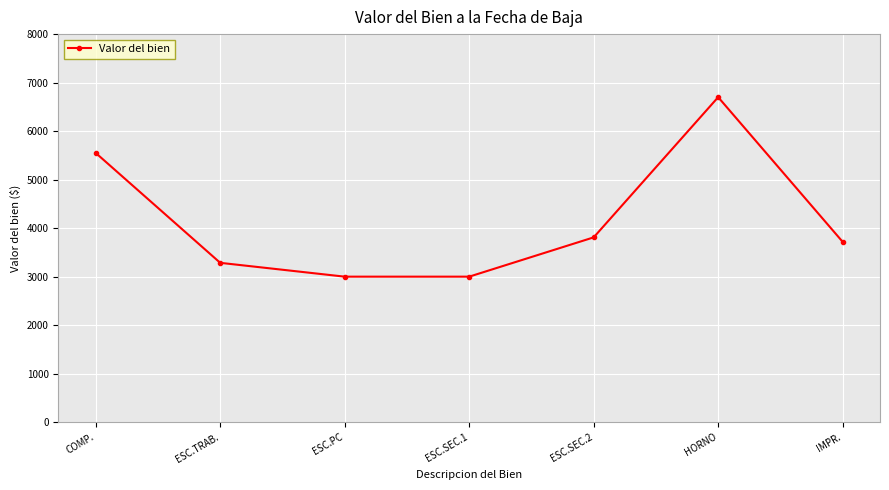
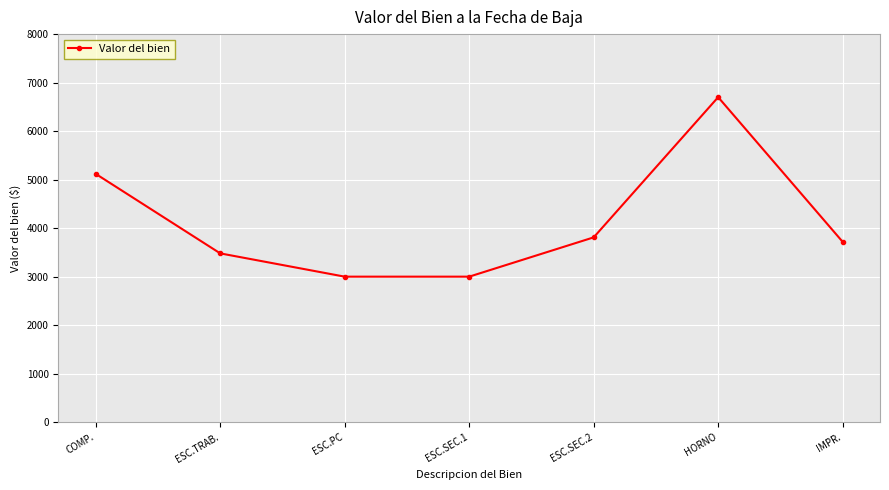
COMP.: 5600 -> 5100
ESC.TRAB.: 3300 -> 3500
